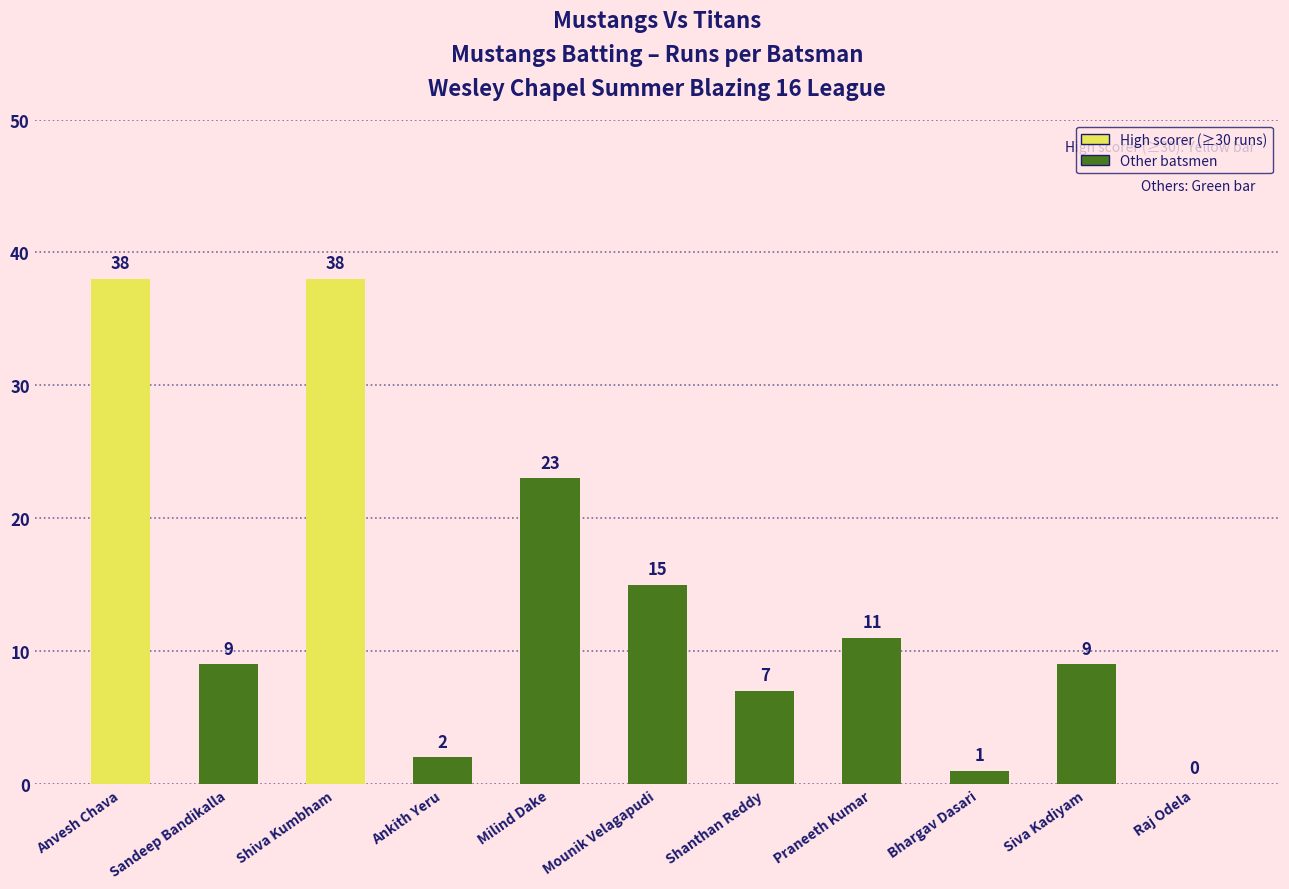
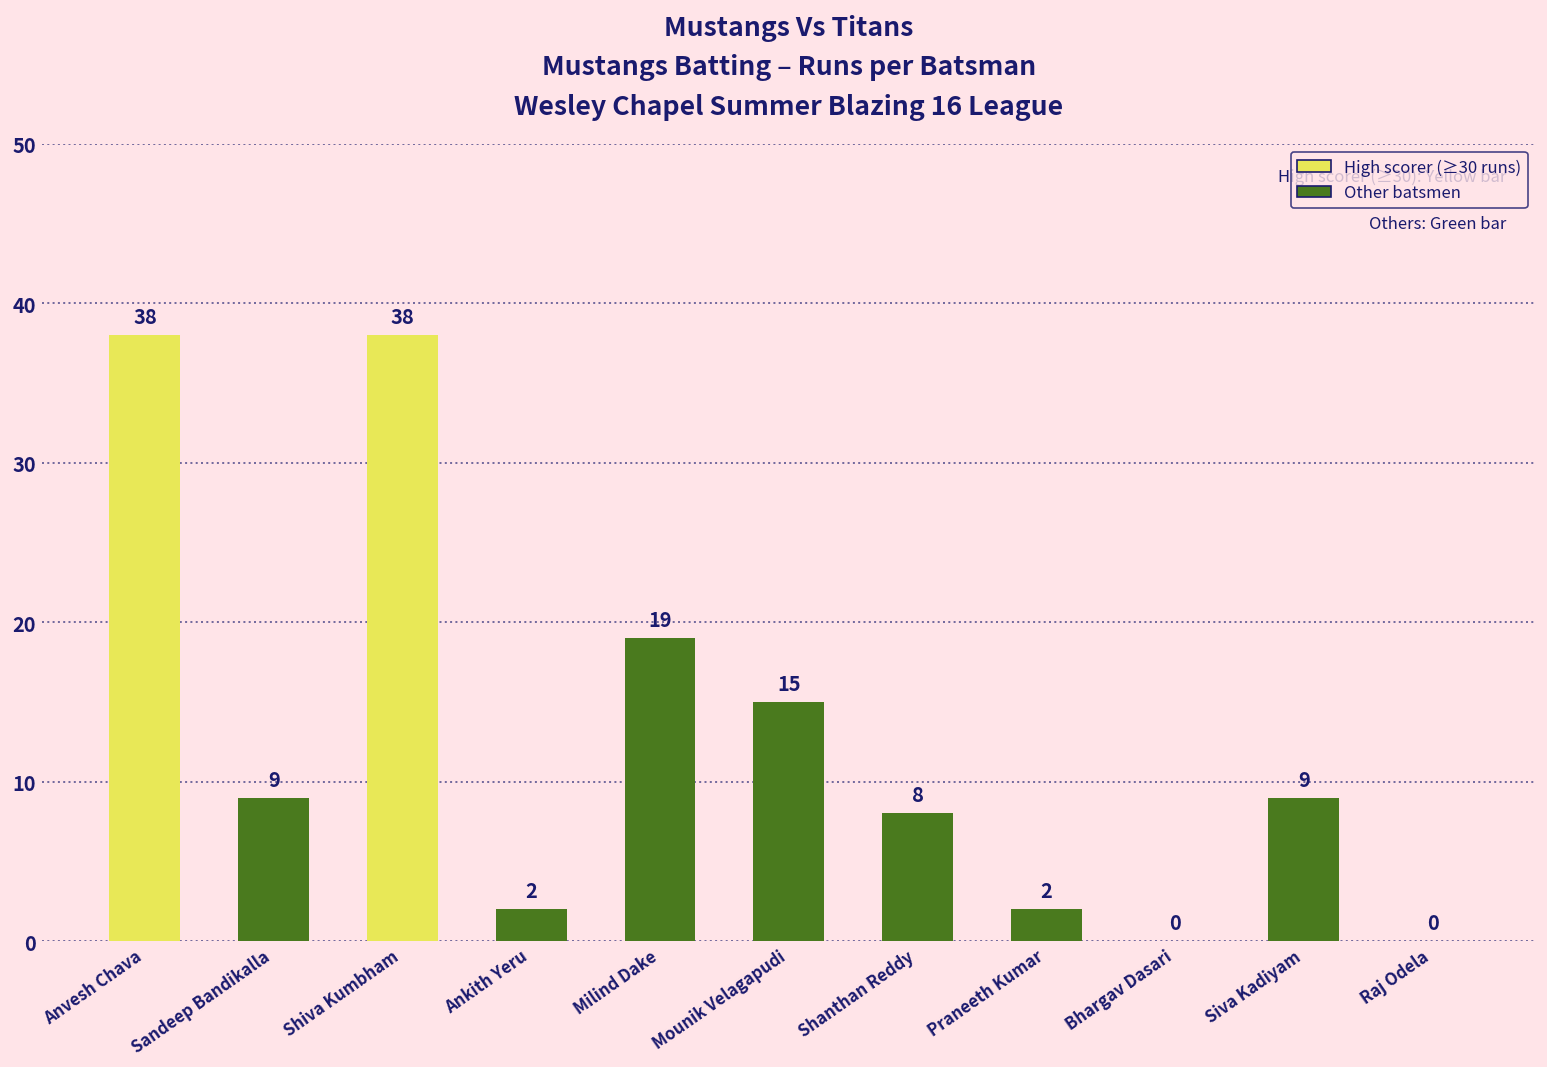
Milind Dake: 23 -> 19
Shanthan Reddy: 7 -> 8
Praneeth Kumar: 11 -> 2
Bhargav Dasari: 1 -> 0
